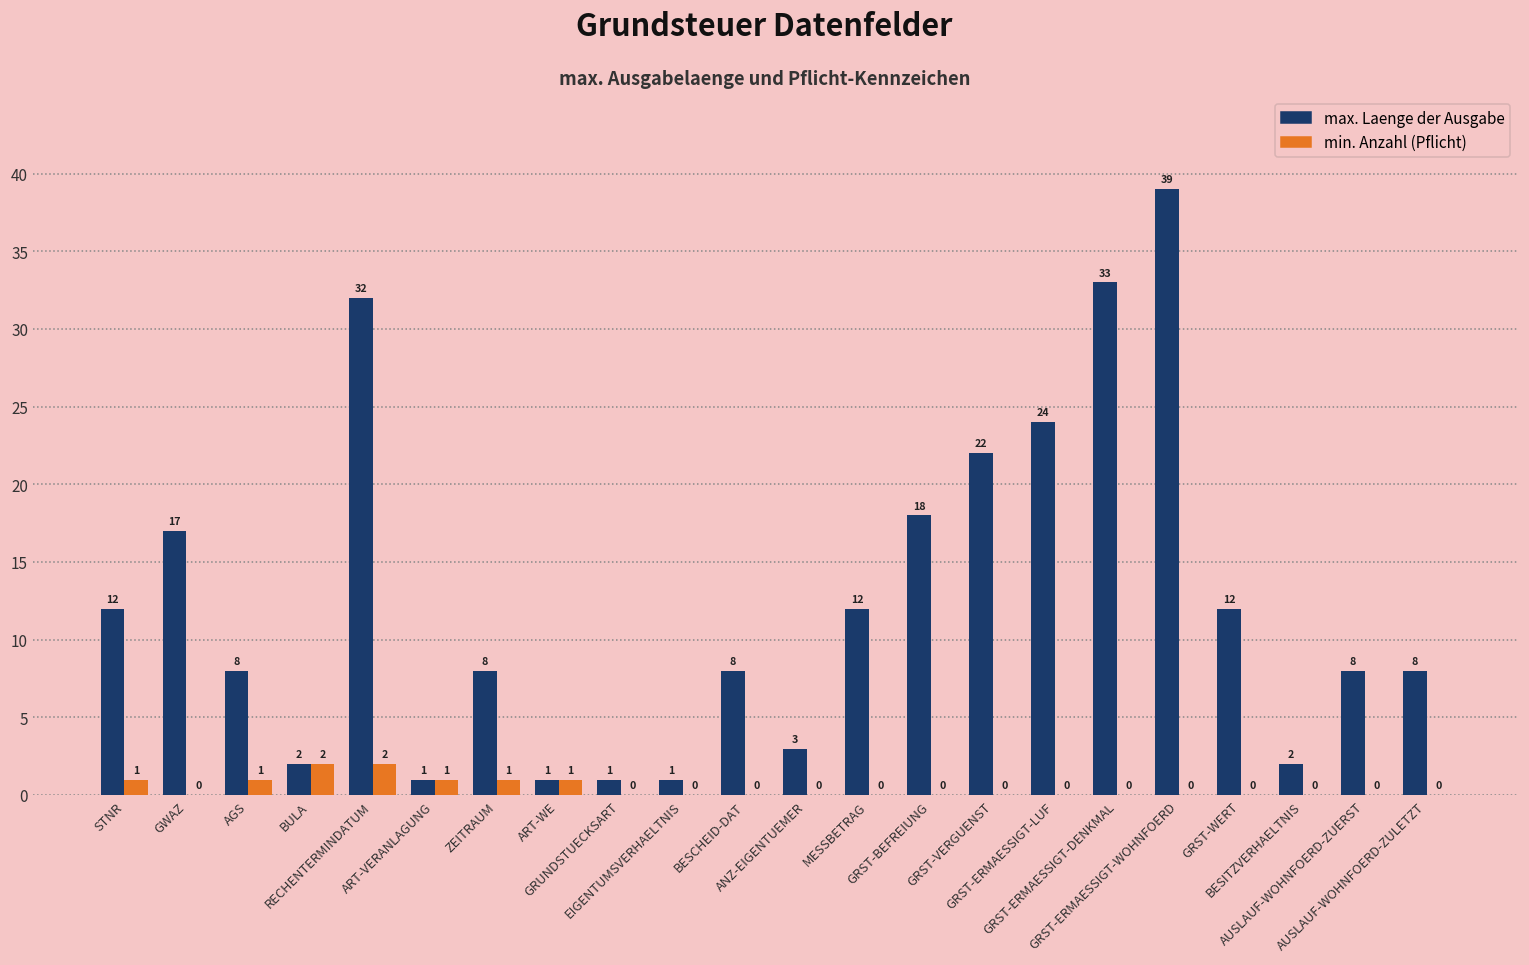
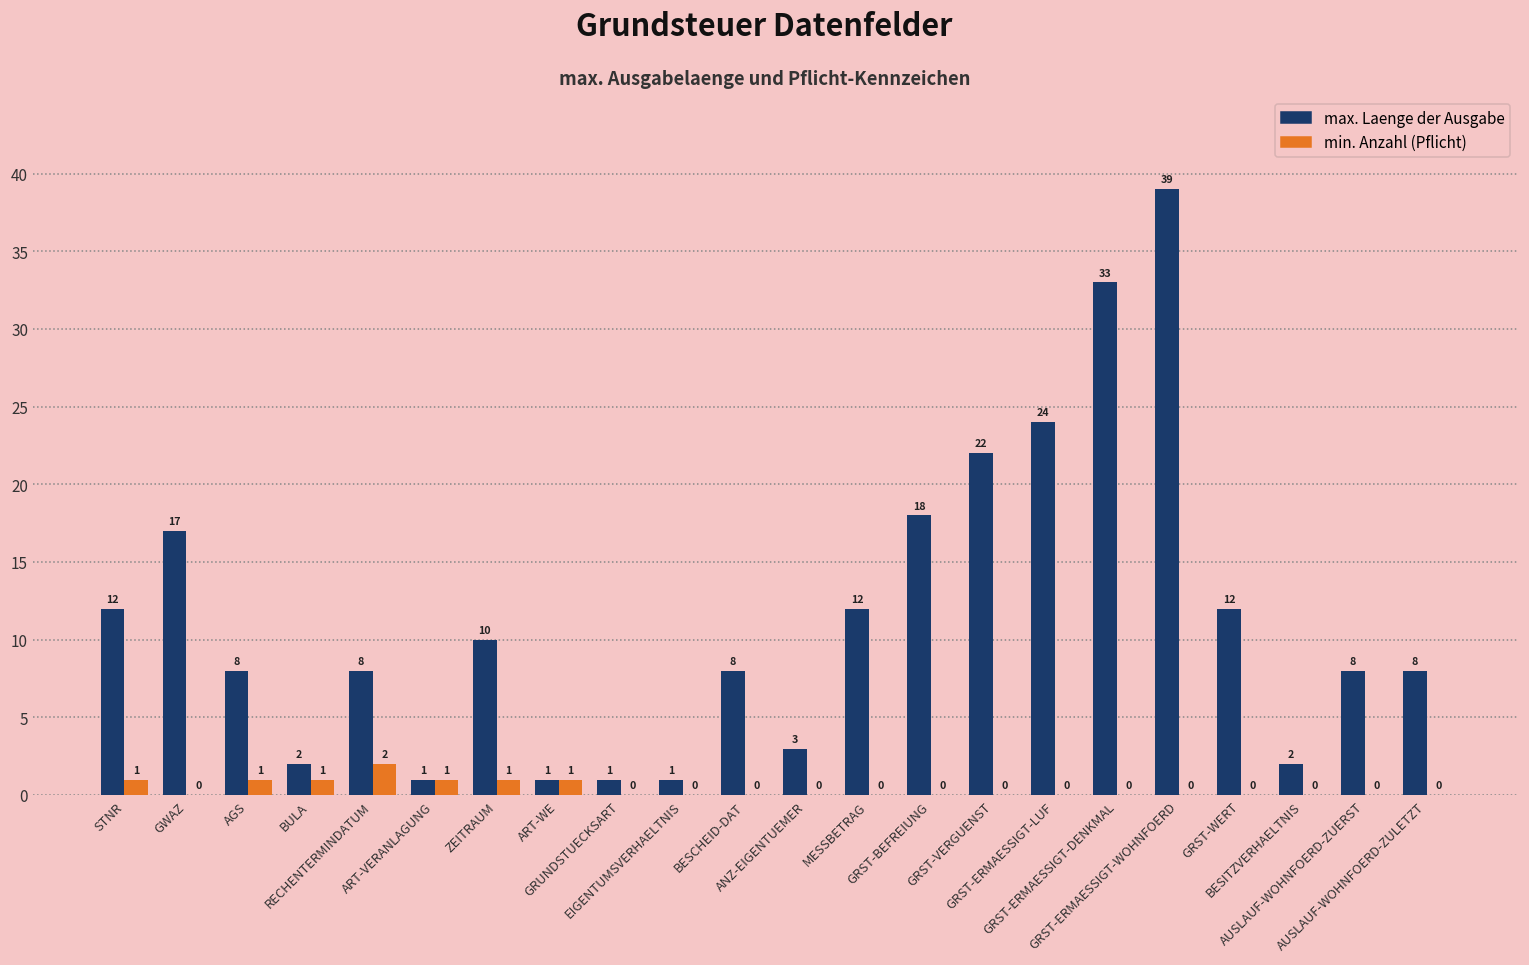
min. Anzahl (Pflicht), BULA: 2 -> 1
max. Laenge der Ausgabe, RECHENTERMINDATUM: 32 -> 8
max. Laenge der Ausgabe, ZEITRAUM: 8 -> 10
